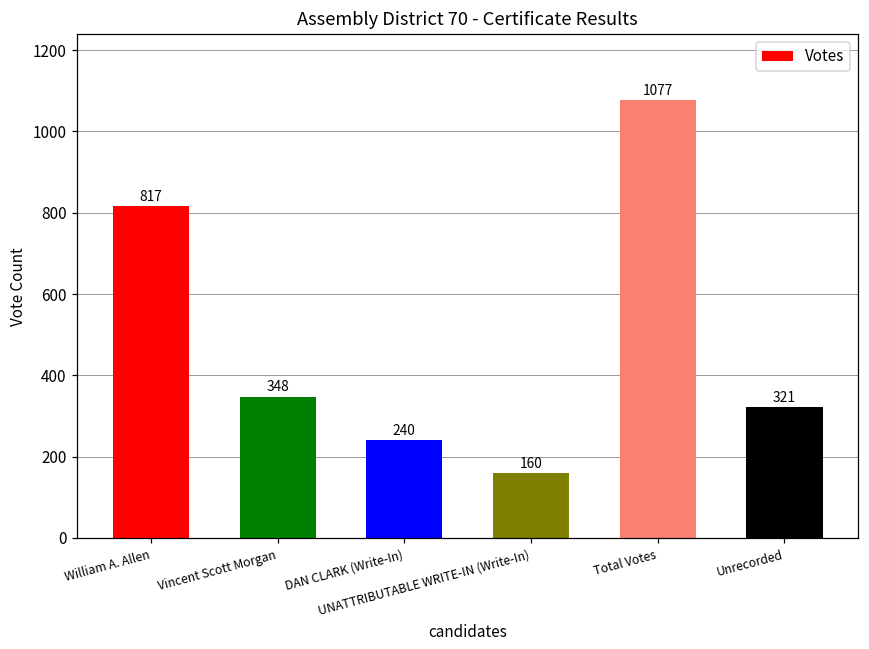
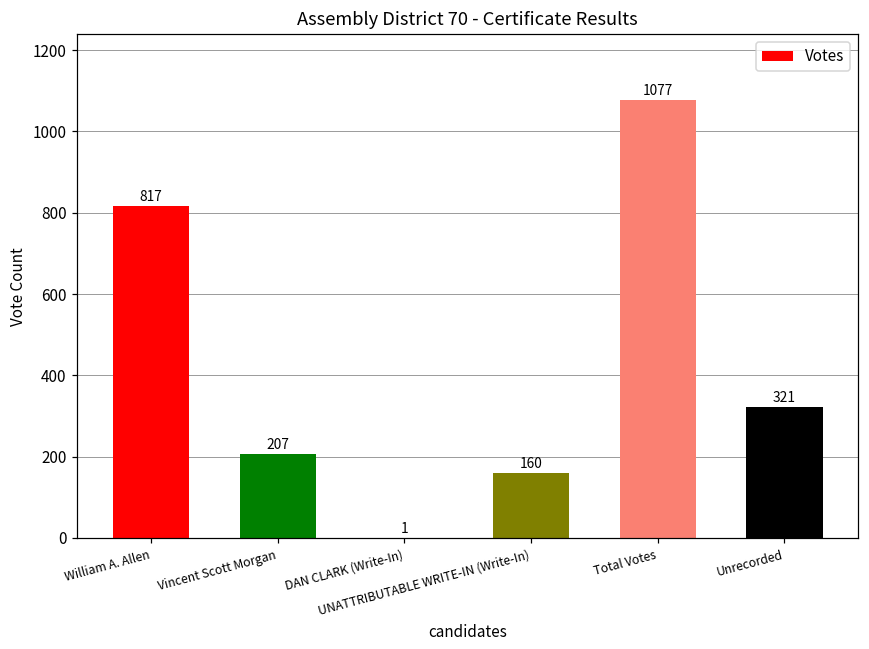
Vincent Scott Morgan: 348 -> 207
DAN CLARK (Write-In): 240 -> 1
